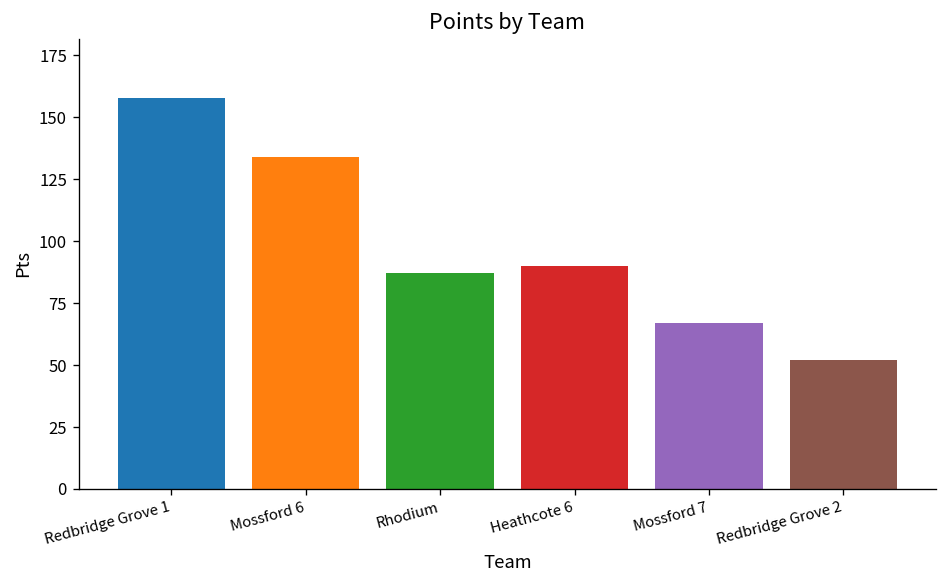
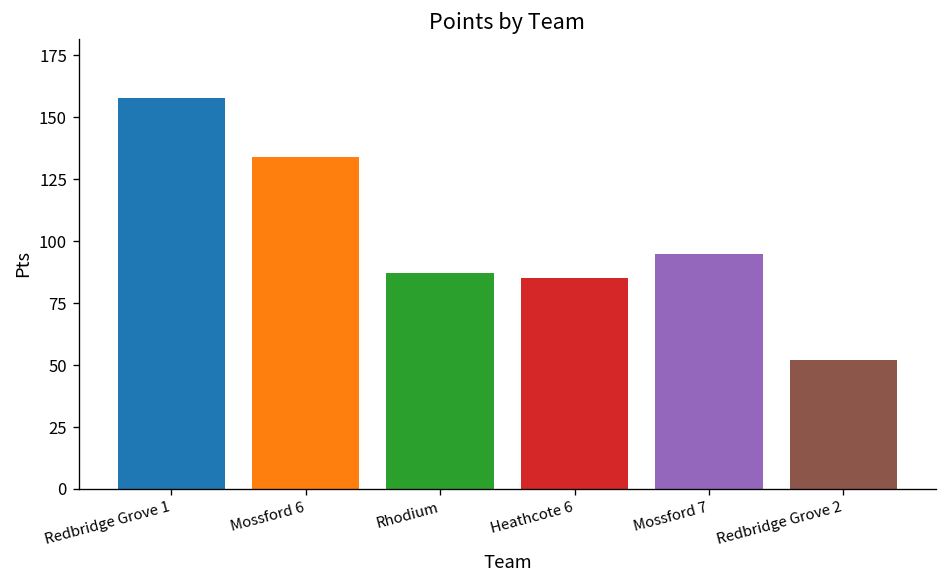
Heathcote 6: 90 -> 85
Mossford 7: 67 -> 95
